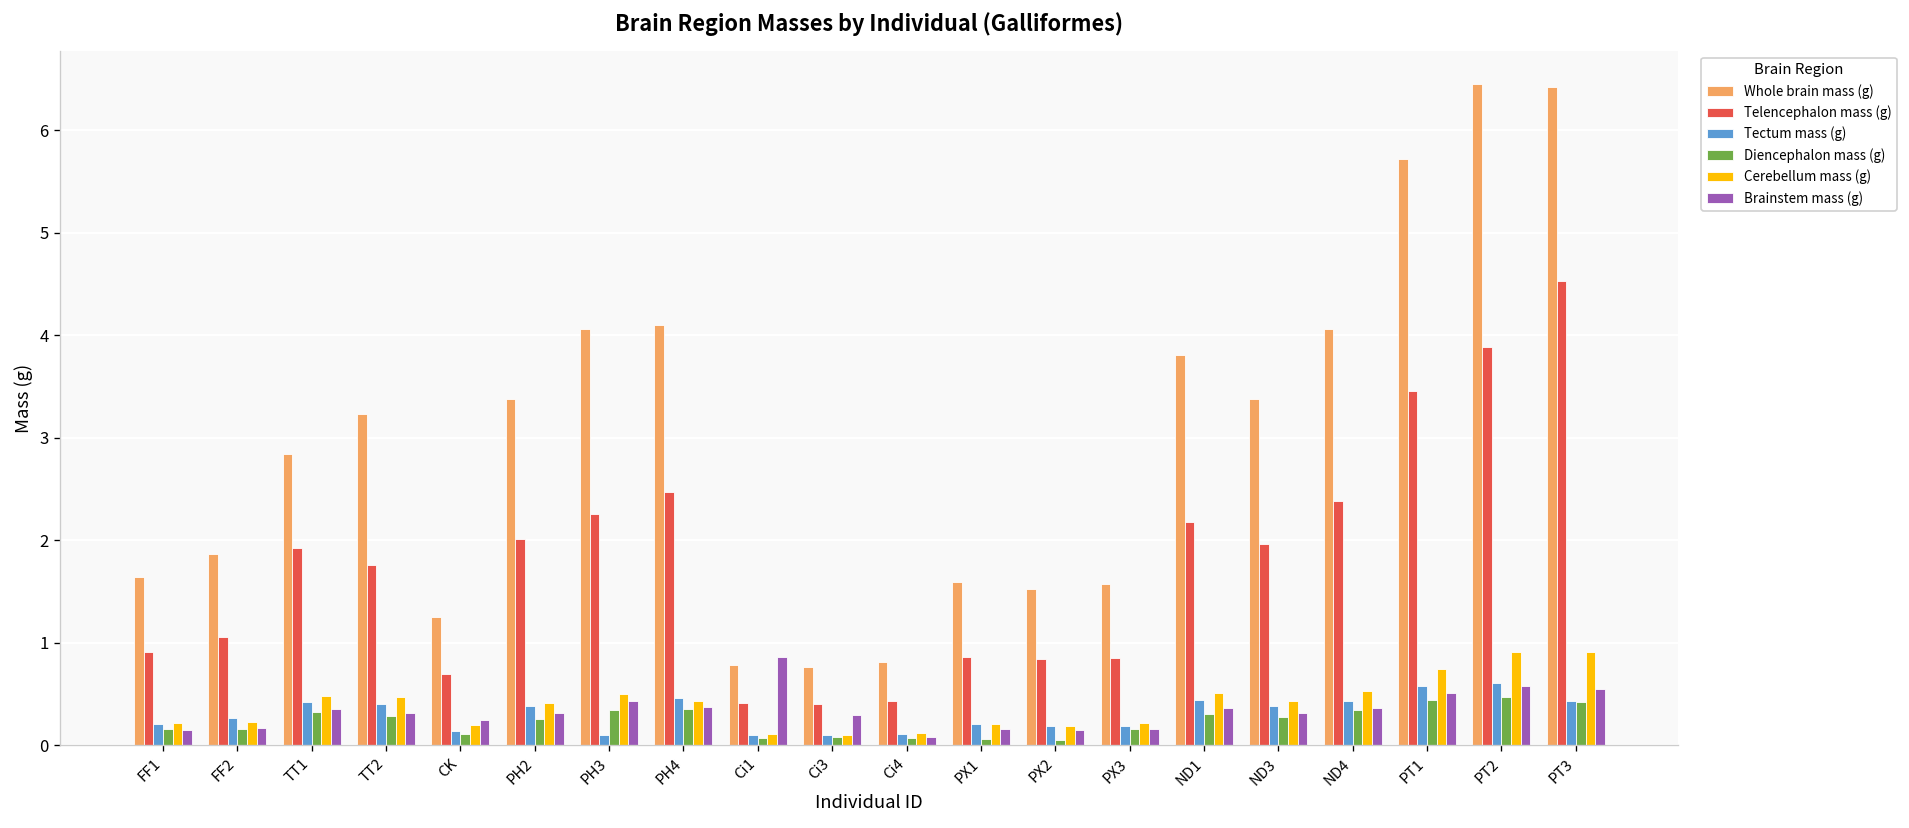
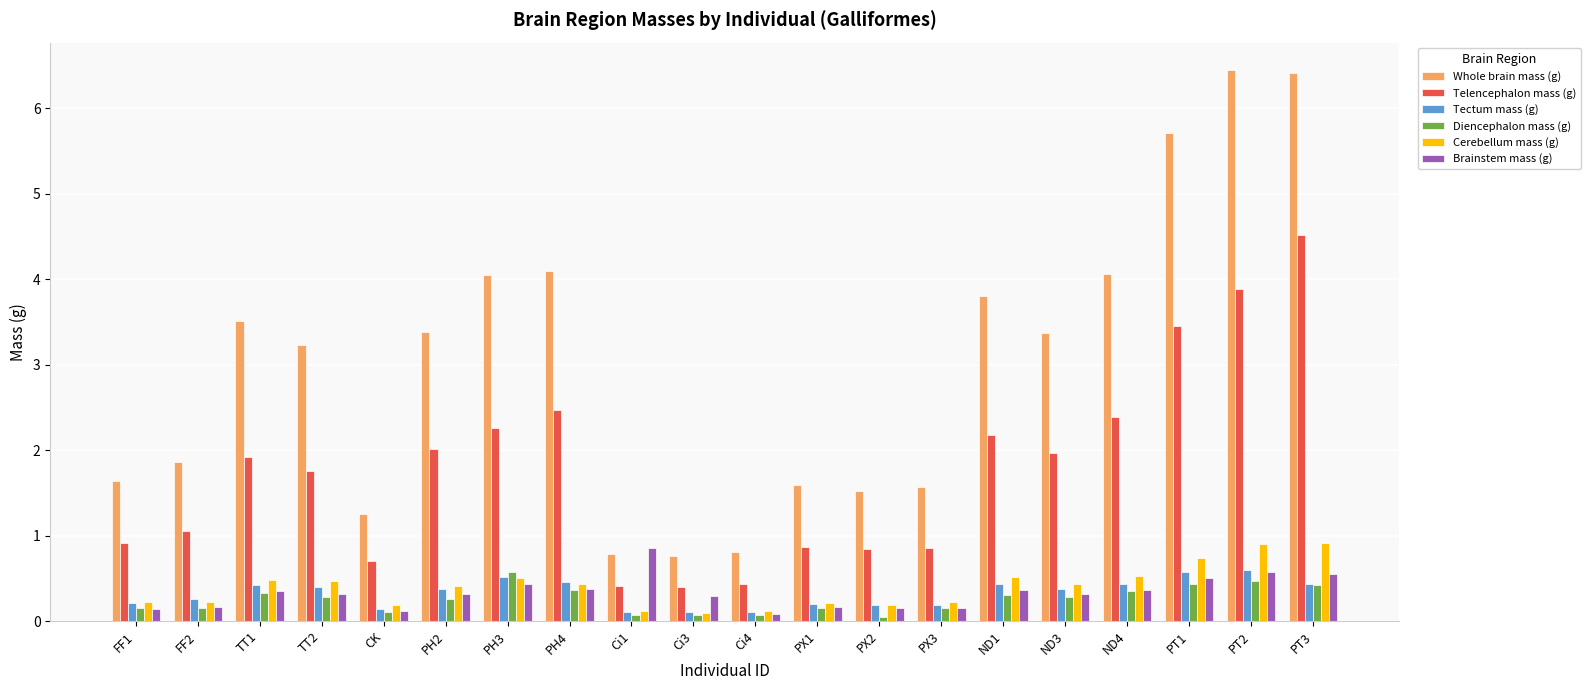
Whole brain mass (g), TT1: 2.8 -> 3.5
Brainstem mass (g), CK: 0.2 -> 0.1
Tectum mass (g), PH3: 0.1 -> 0.5
Diencephalon mass (g), PH3: 0.3 -> 0.6
Diencephalon mass (g), PX1: 0.1 -> 0.2
